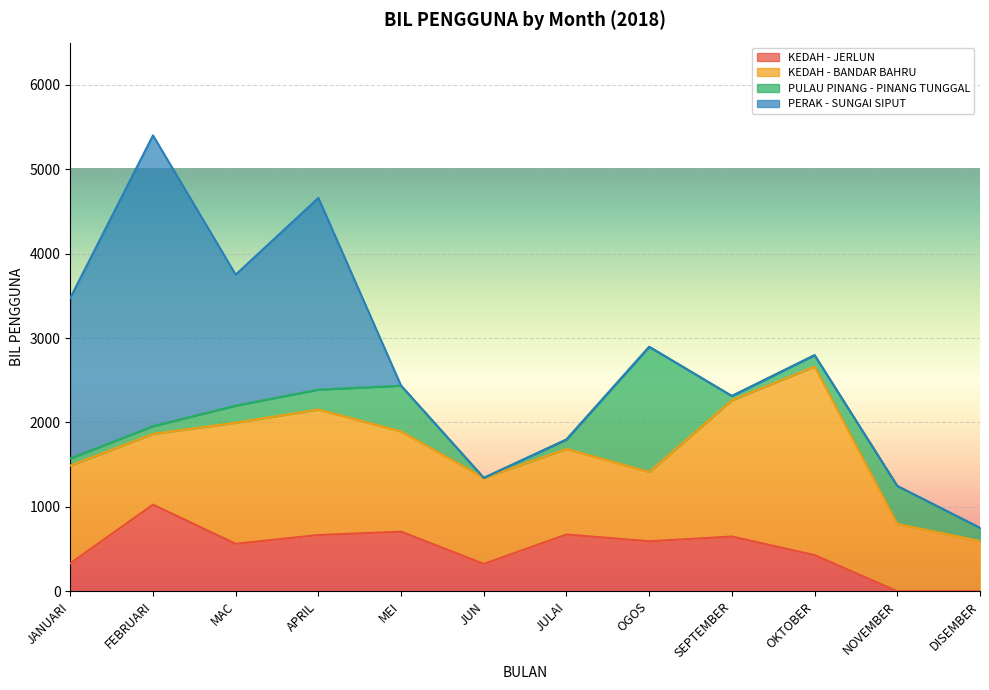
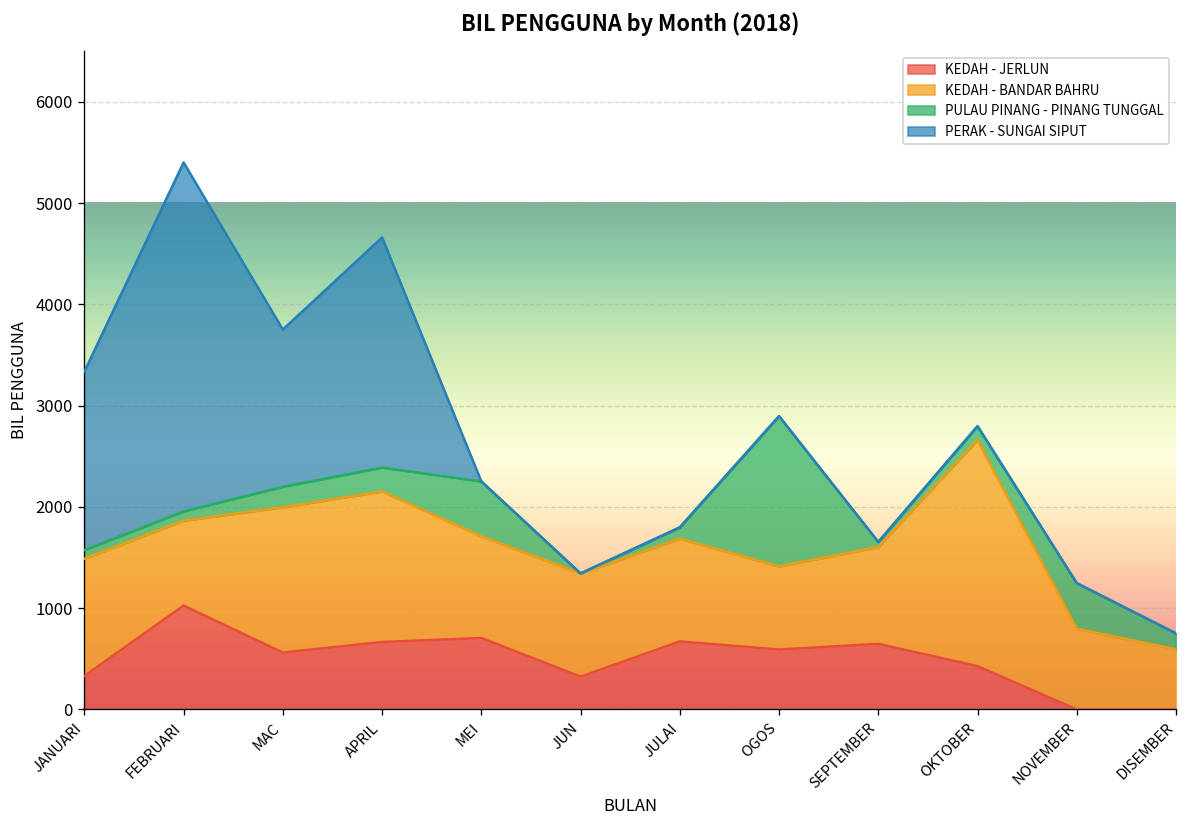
PERAK - SUNGAI SIPUT, JANUARI: 1900 -> 1800
KEDAH - BANDAR BAHRU, MEI: 1200 -> 1000
KEDAH - BANDAR BAHRU, SEPTEMBER: 1600 -> 1000
